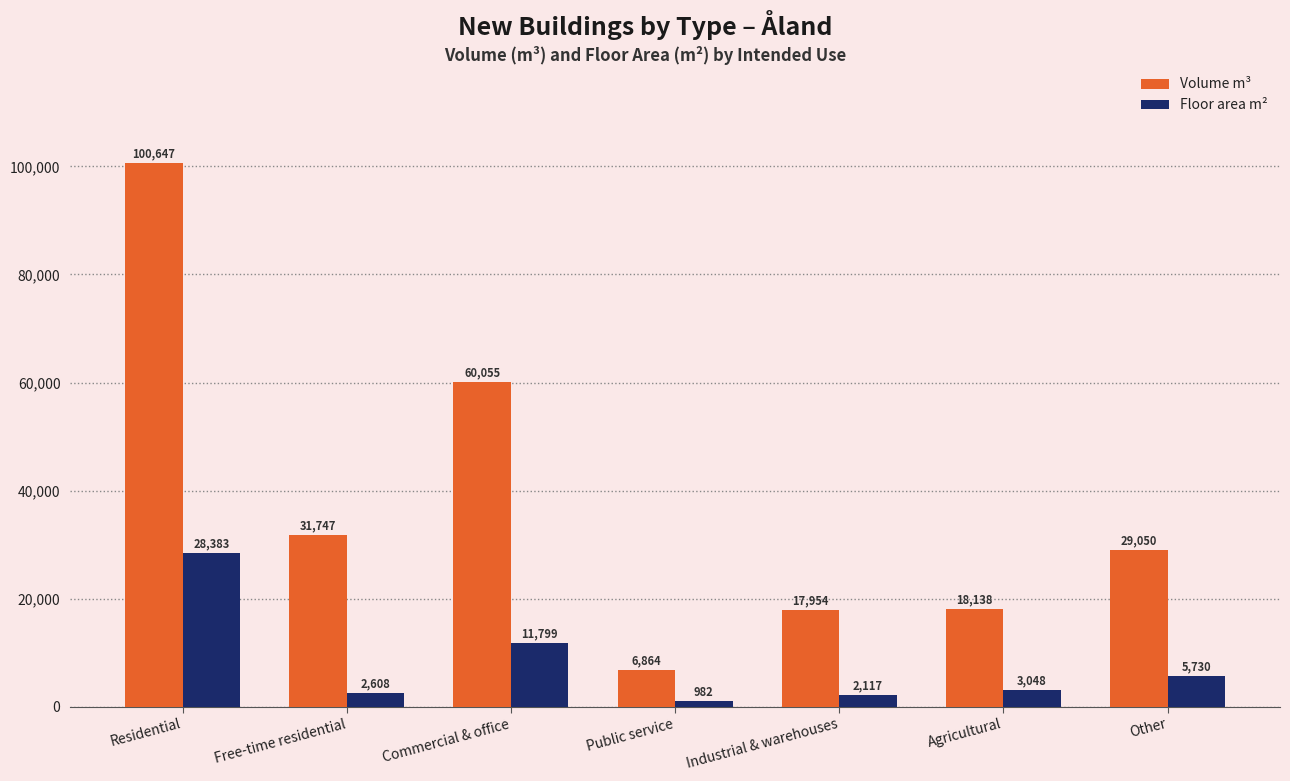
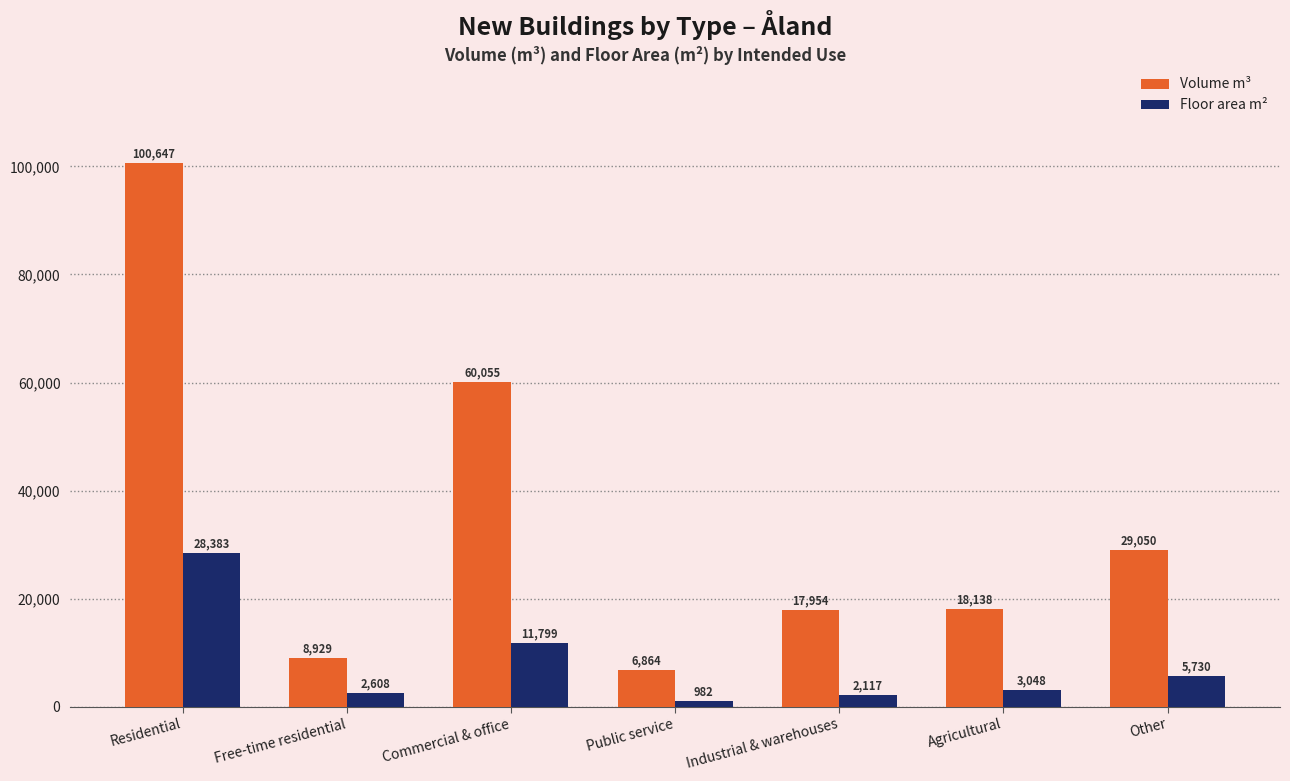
Volume m³, Free-time residential: 31,747 -> 8,929
